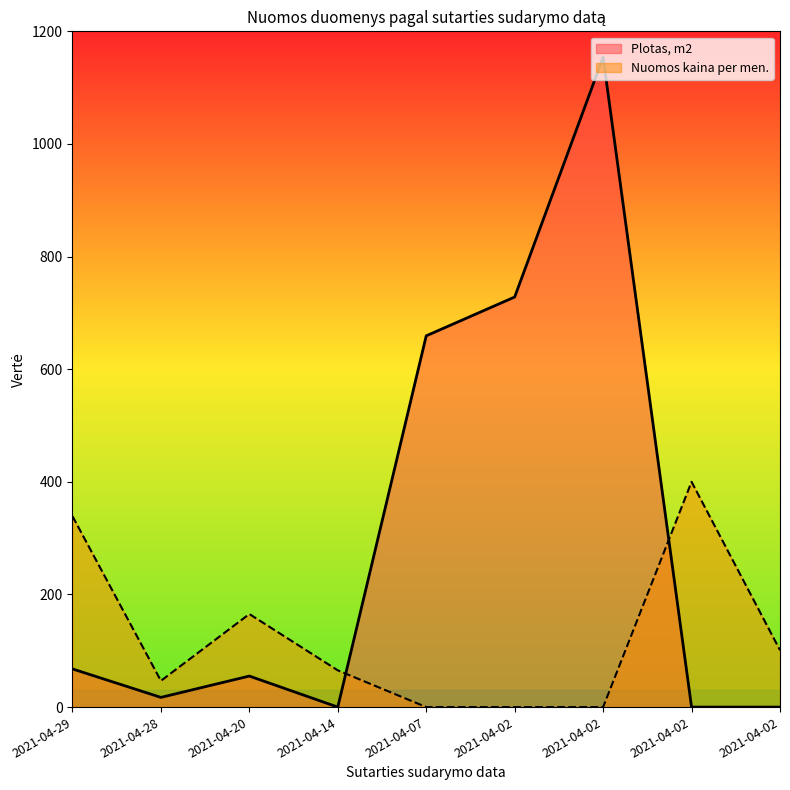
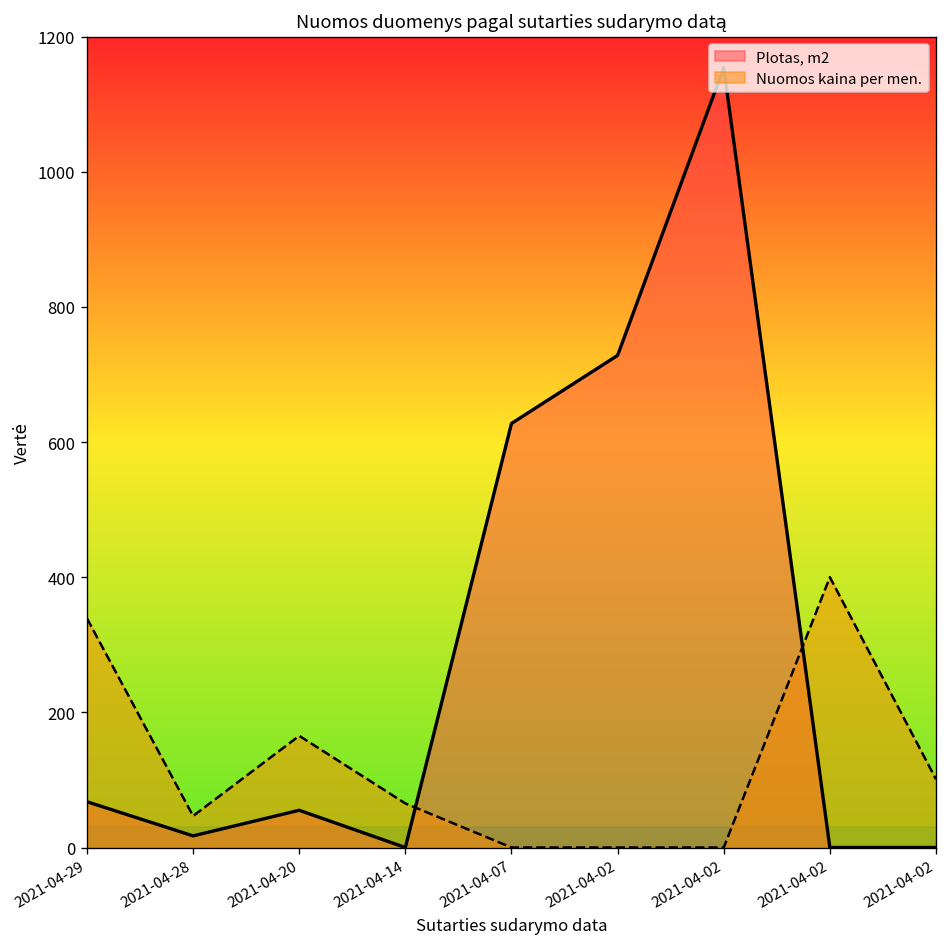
Plotas, m2, 2021-04-07: 660 -> 630
